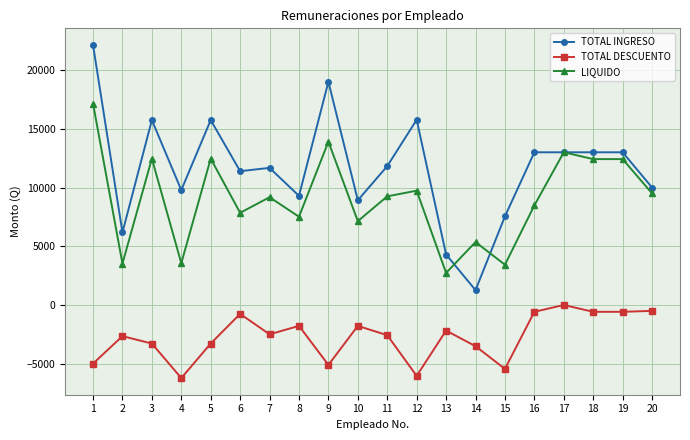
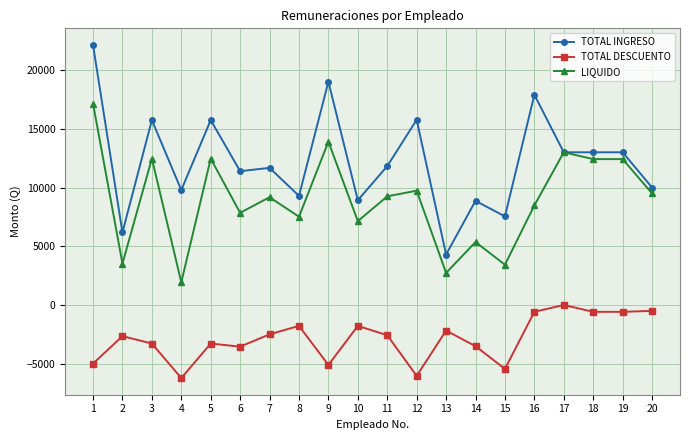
LIQUIDO, 4: 3600 -> 1900
TOTAL DESCUENTO, 6: -800 -> -3500
TOTAL INGRESO, 14: 1300 -> 8900
TOTAL INGRESO, 16: 13000 -> 17900
